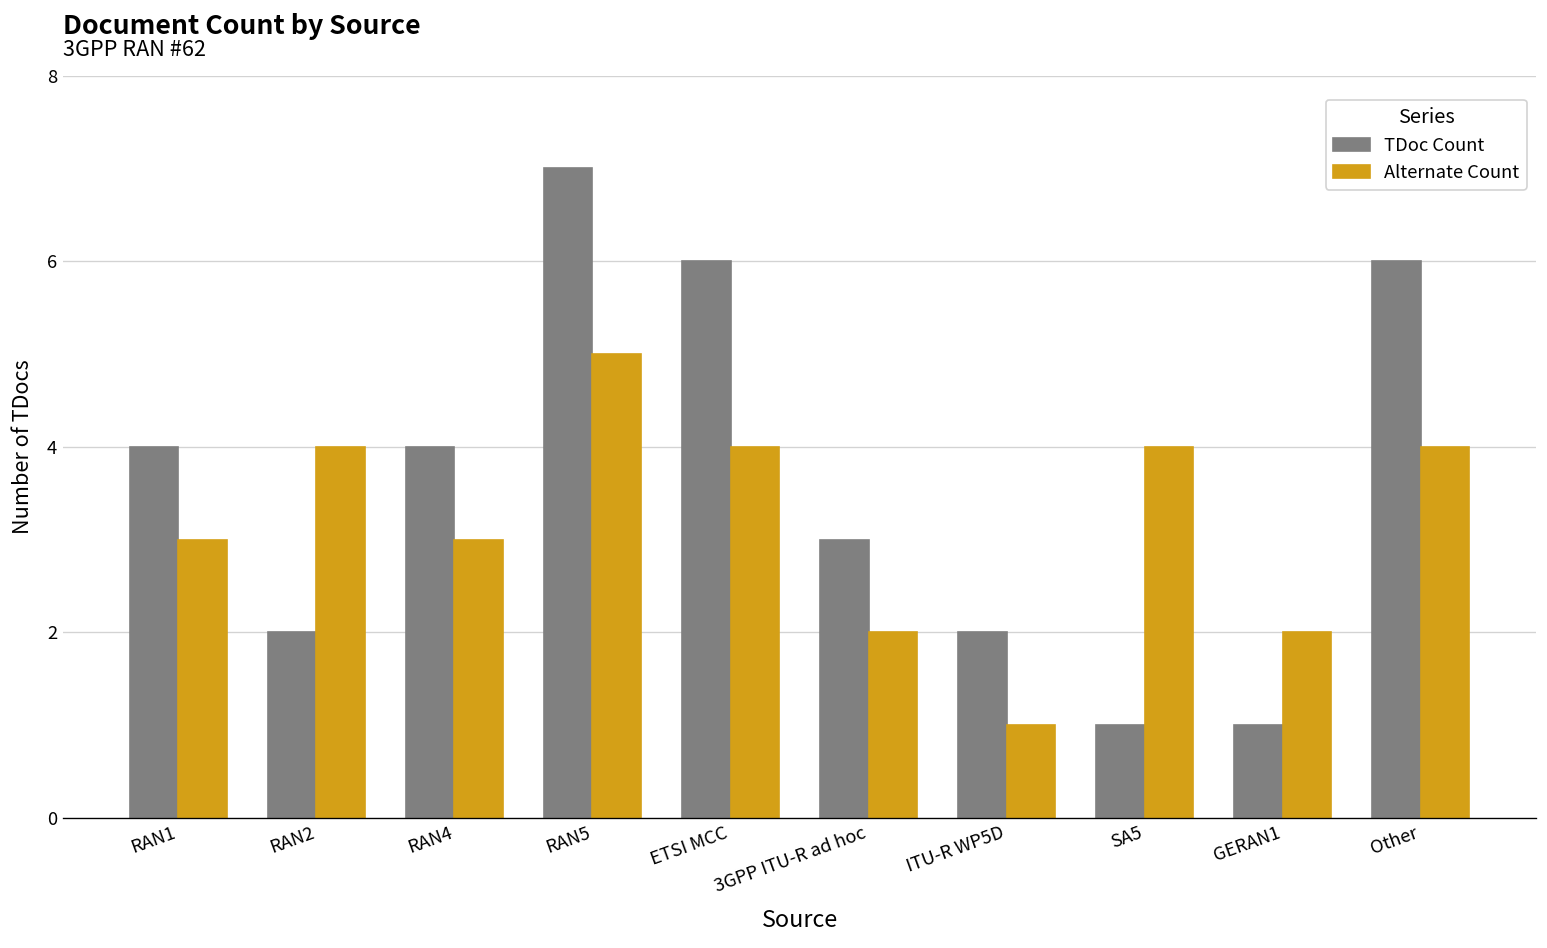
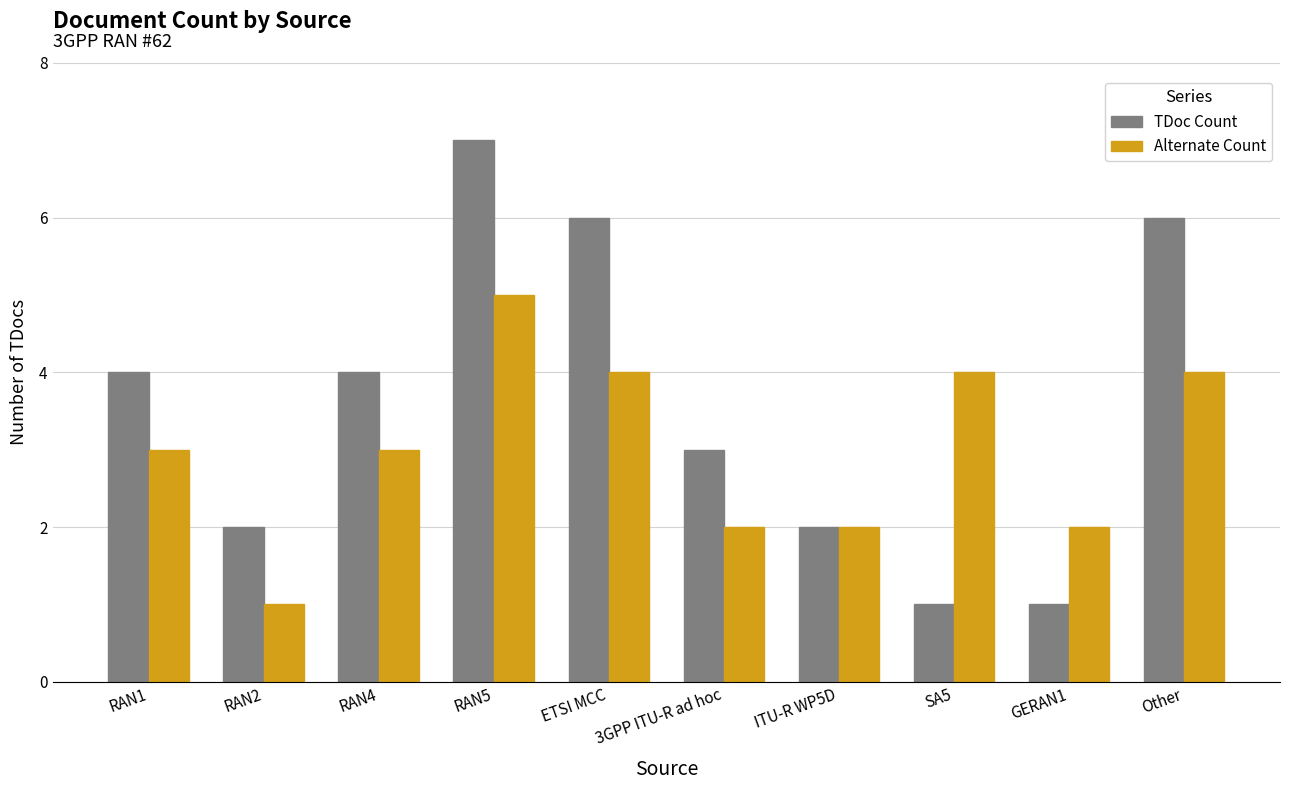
Alternate Count, RAN2: 4 -> 1
Alternate Count, ITU-R WP5D: 1 -> 2
